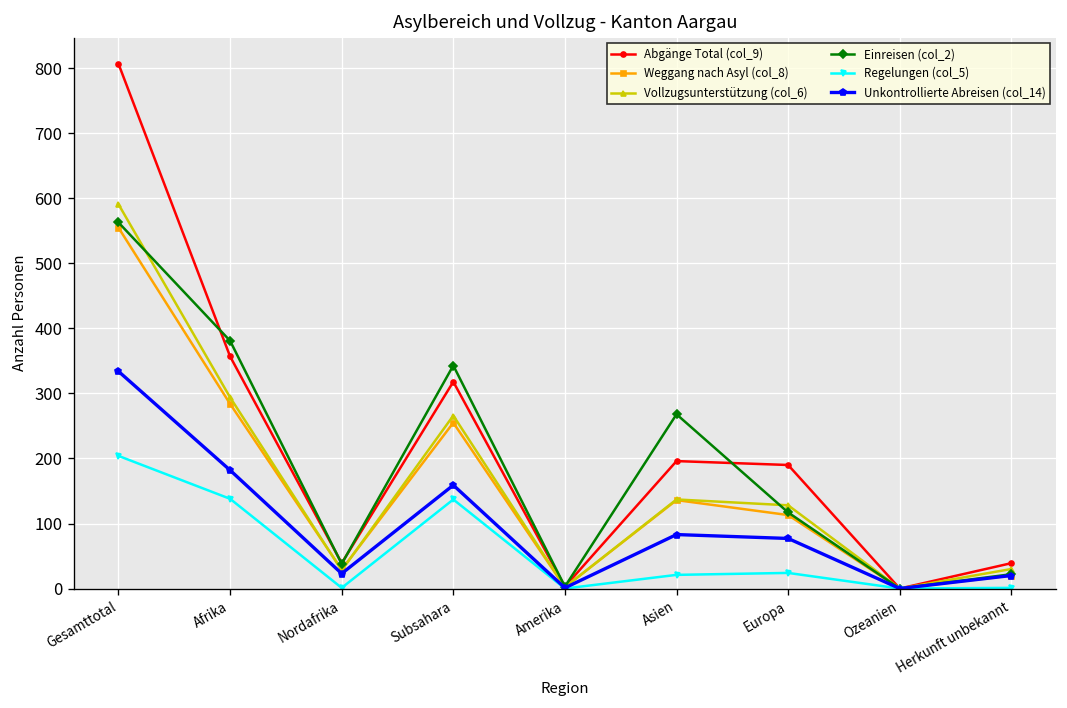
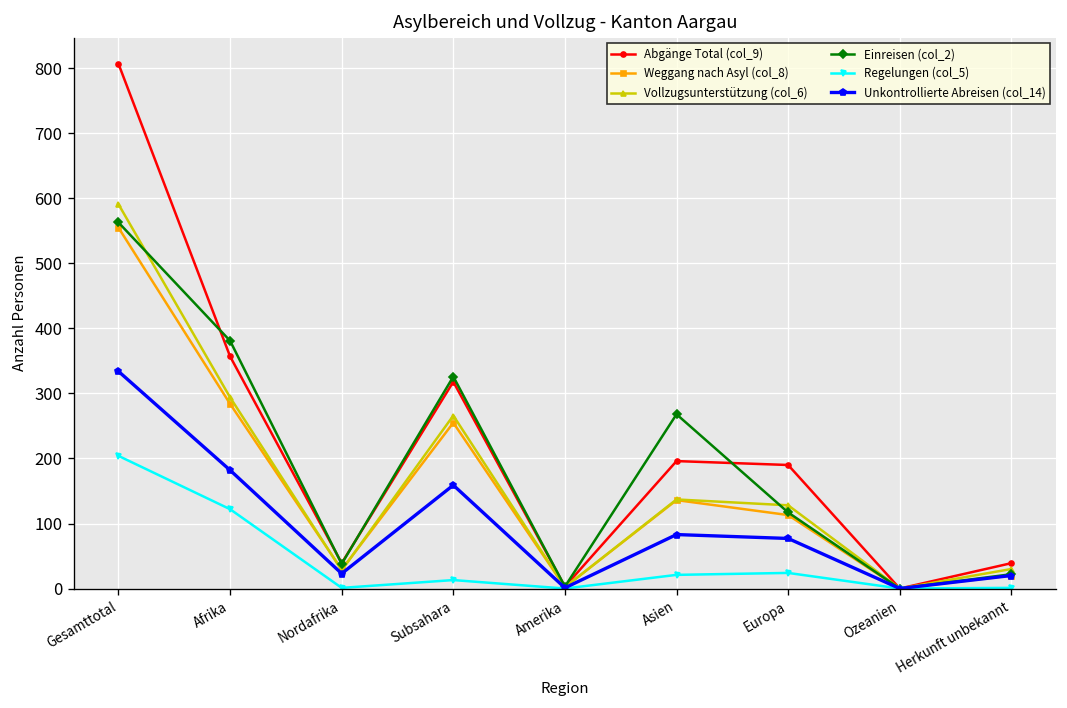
Regelungen (col_5), Afrika: 140 -> 120
Einreisen (col_2), Subsahara: 340 -> 330
Regelungen (col_5), Subsahara: 140 -> 10
